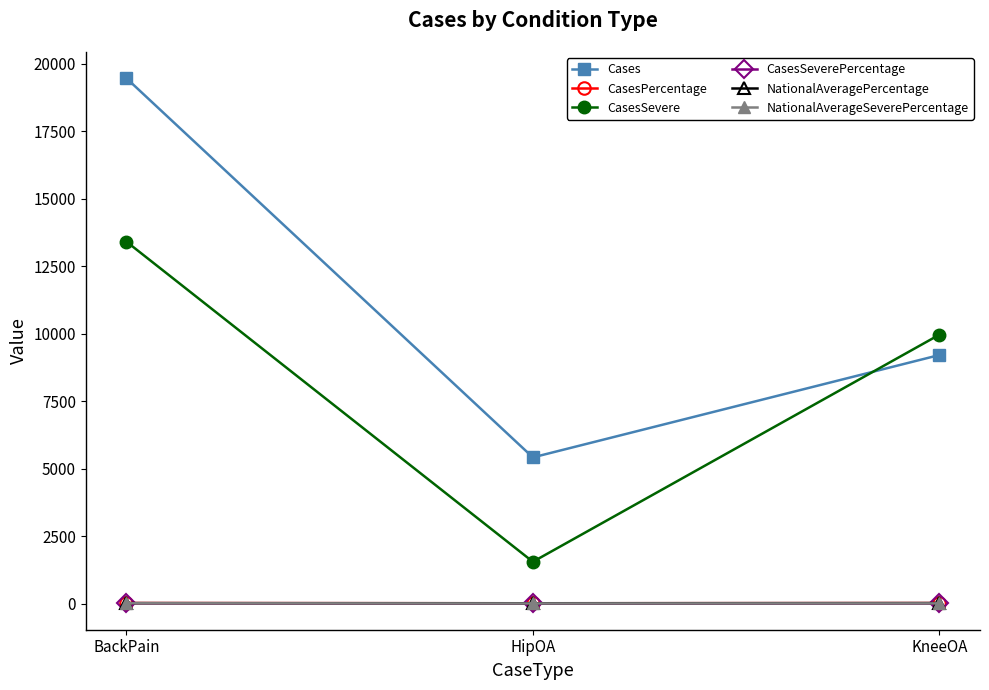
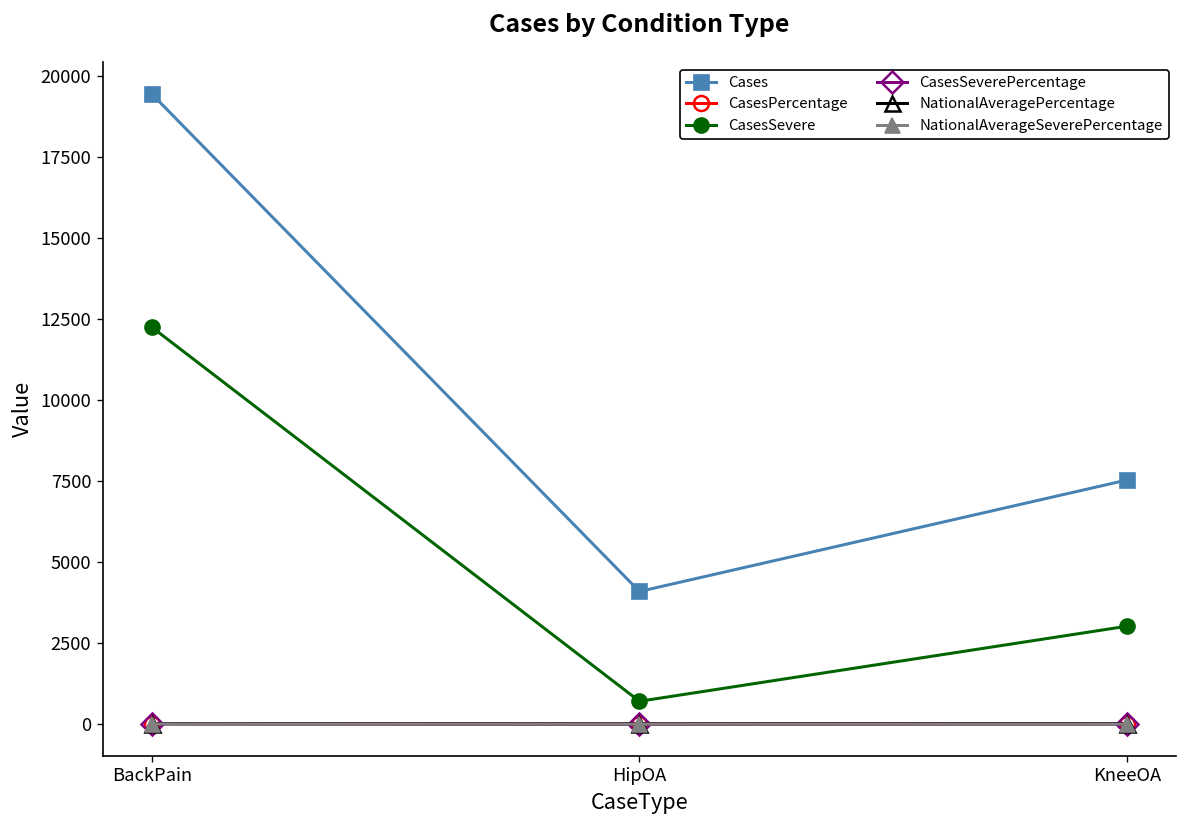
CasesSevere, BackPain: 13400 -> 12300
Cases, HipOA: 5400 -> 4100
CasesSevere, HipOA: 1500 -> 700
Cases, KneeOA: 9200 -> 7500
CasesSevere, KneeOA: 10000 -> 3000
